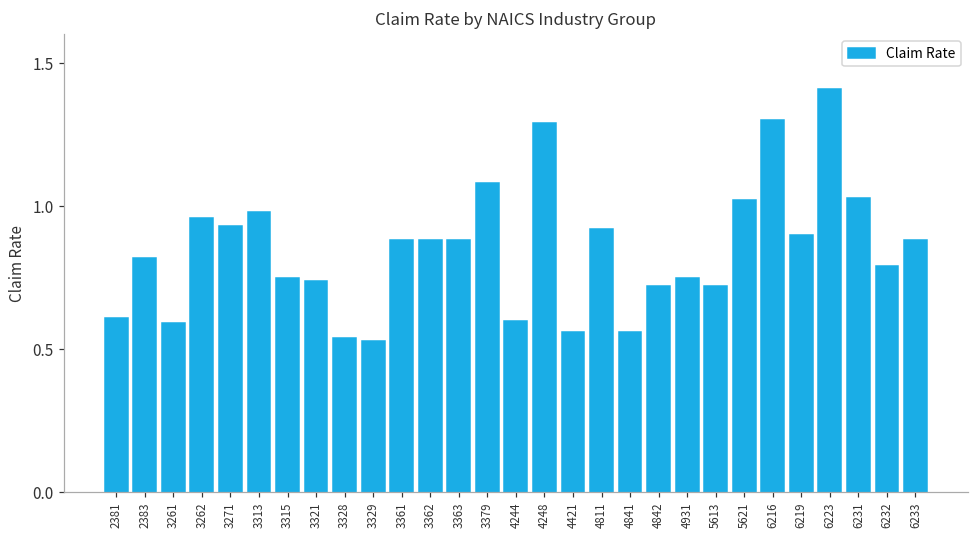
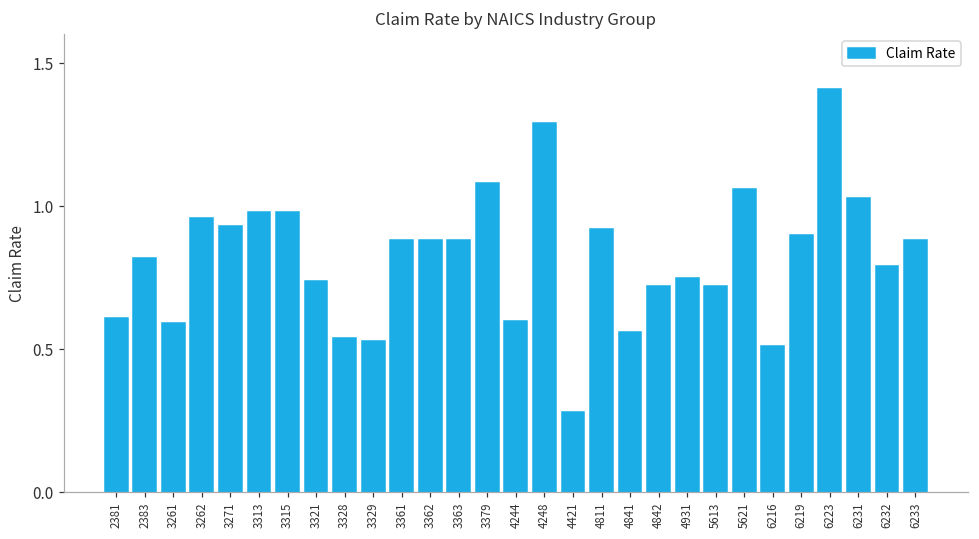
3315: 0.75 -> 0.98
4421: 0.56 -> 0.28
5621: 1.02 -> 1.06
6216: 1.30 -> 0.51
